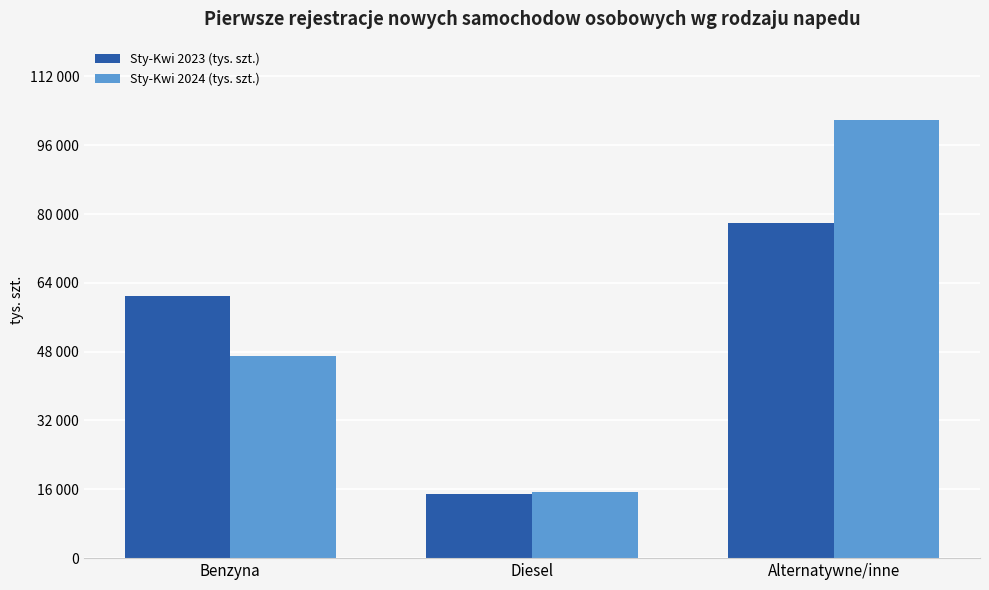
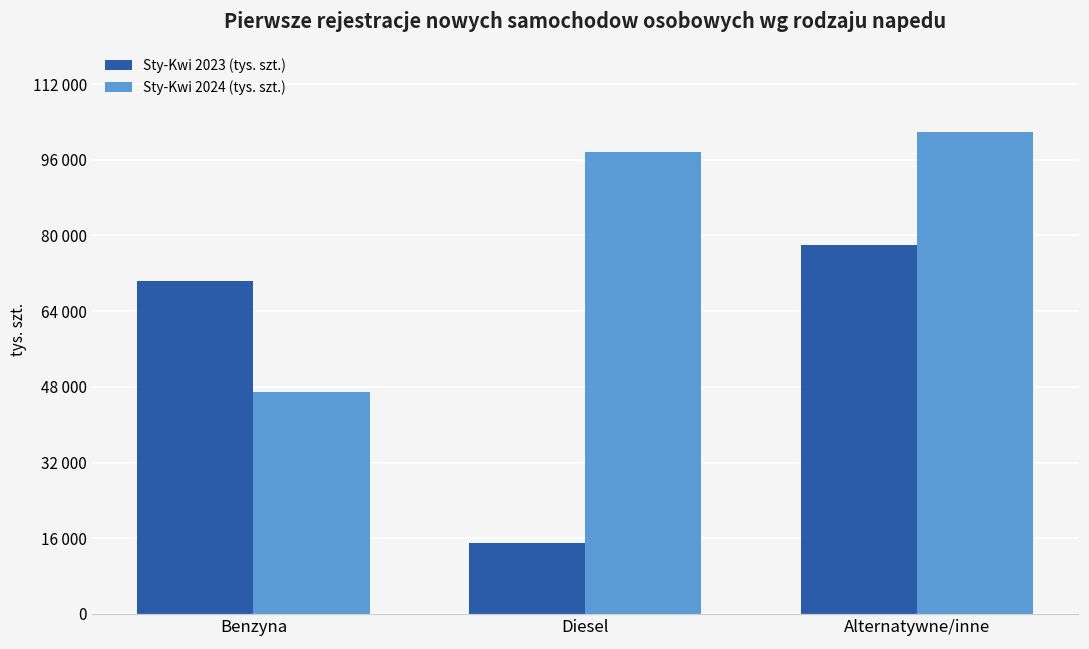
Sty-Kwi 2023 (tys. szt.), Benzyna: 61000 -> 70000
Sty-Kwi 2024 (tys. szt.), Diesel: 15000 -> 98000
